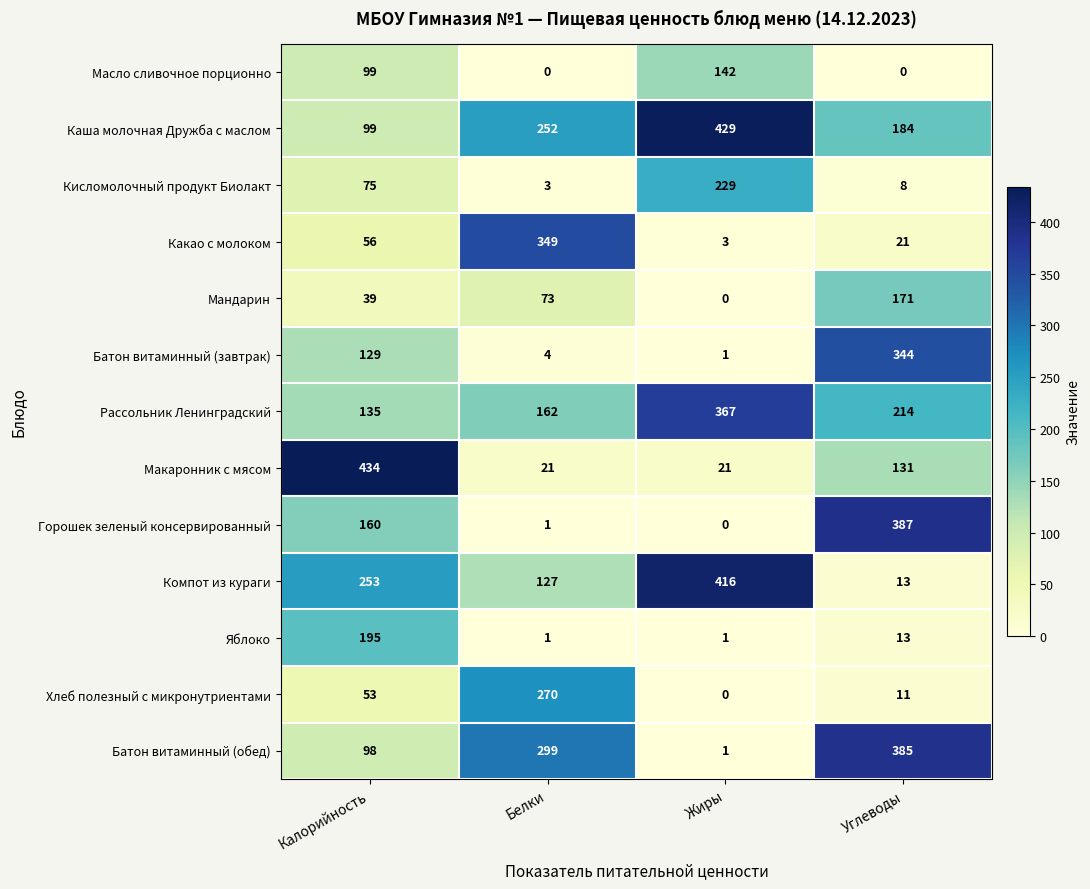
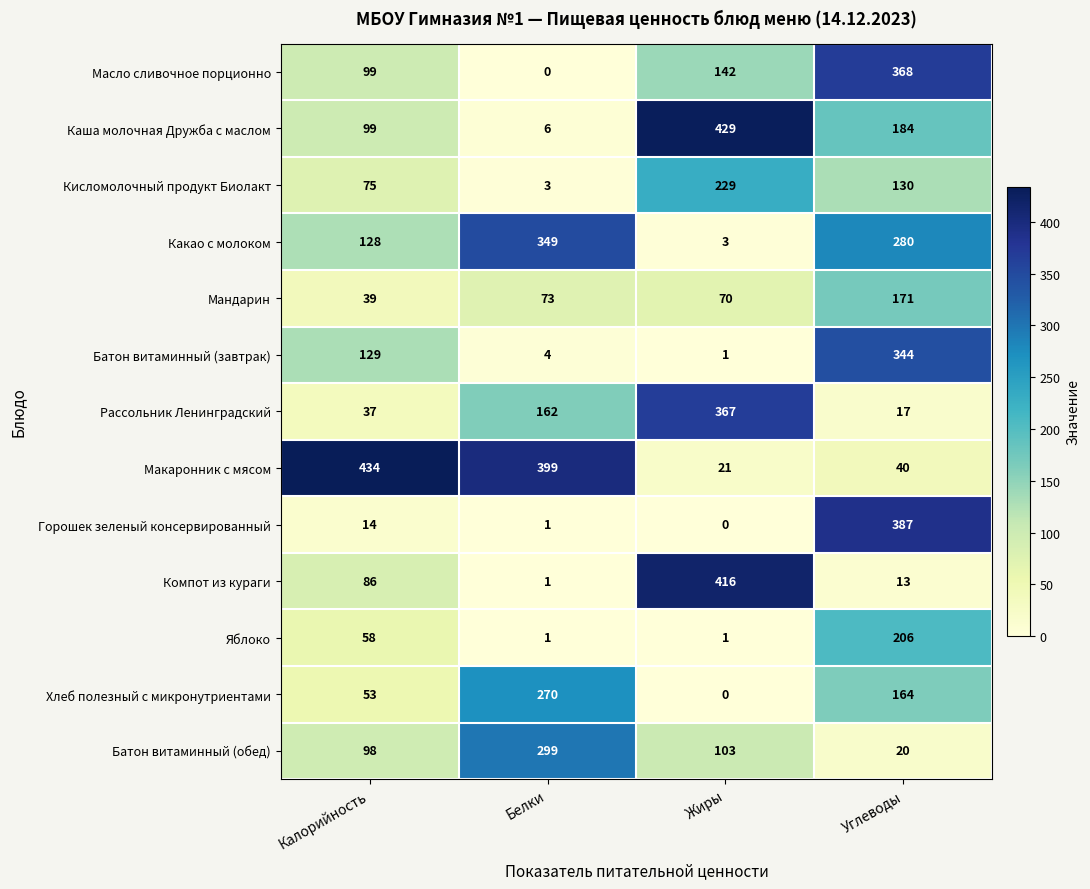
Масло сливочное порционно, Углеводы: 0 -> 368
Каша молочная Дружба с маслом, Белки: 252 -> 6
Кисломолочный продукт Биолакт, Углеводы: 8 -> 130
Какао с молоком, Калорийность: 56 -> 128
Какао с молоком, Углеводы: 21 -> 280
Мандарин, Жиры: 0 -> 70
Рассольник Ленинградский, Калорийность: 135 -> 37
Рассольник Ленинградский, Углеводы: 214 -> 17
Макаронник с мясом, Белки: 21 -> 399
Макаронник с мясом, Углеводы: 131 -> 40
Горошек зеленый консервированный, Калорийность: 160 -> 14
Компот из кураги, Калорийность: 253 -> 86
Компот из кураги, Белки: 127 -> 1
Яблоко, Калорийность: 195 -> 58
Яблоко, Углеводы: 13 -> 206
Хлеб полезный с микронутриентами, Углеводы: 11 -> 164
Батон витаминный (обед), Жиры: 1 -> 103
Батон витаминный (обед), Углеводы: 385 -> 20
